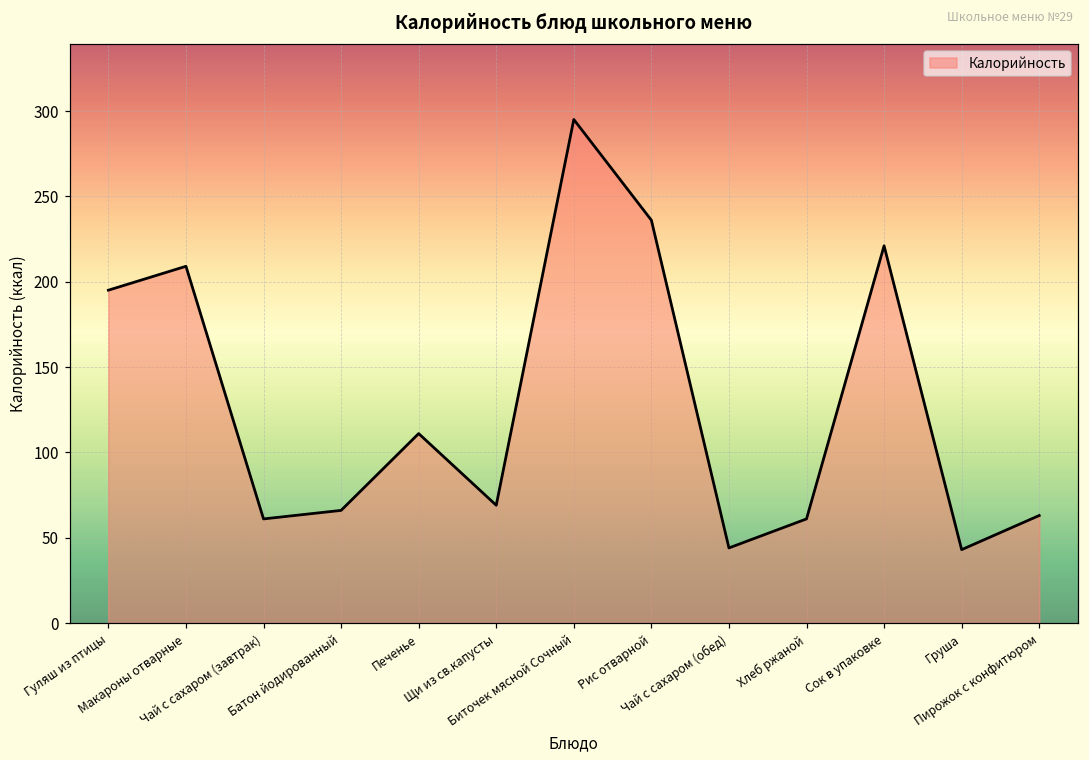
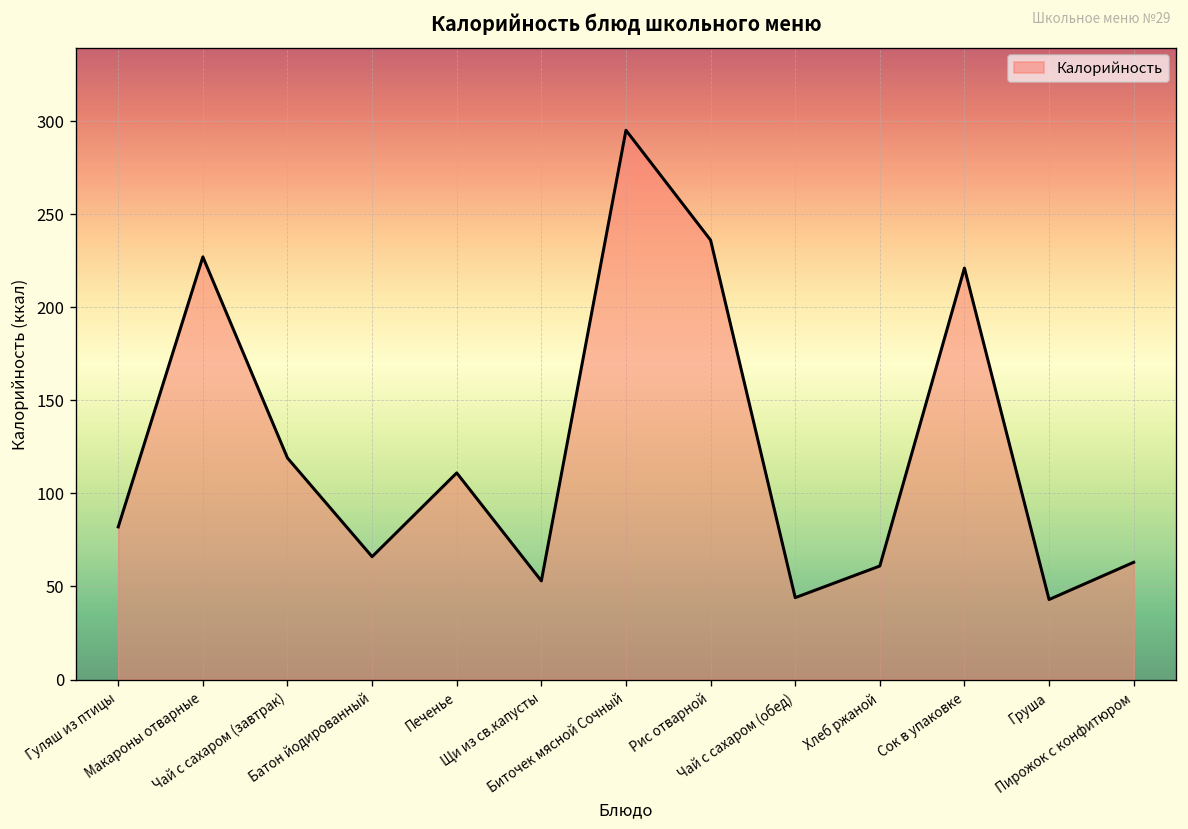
Гуляш из птицы: 195 -> 82
Макароны отварные: 209 -> 227
Чай с сахаром (завтрак): 61 -> 119
Щи из св.капусты: 69 -> 53
